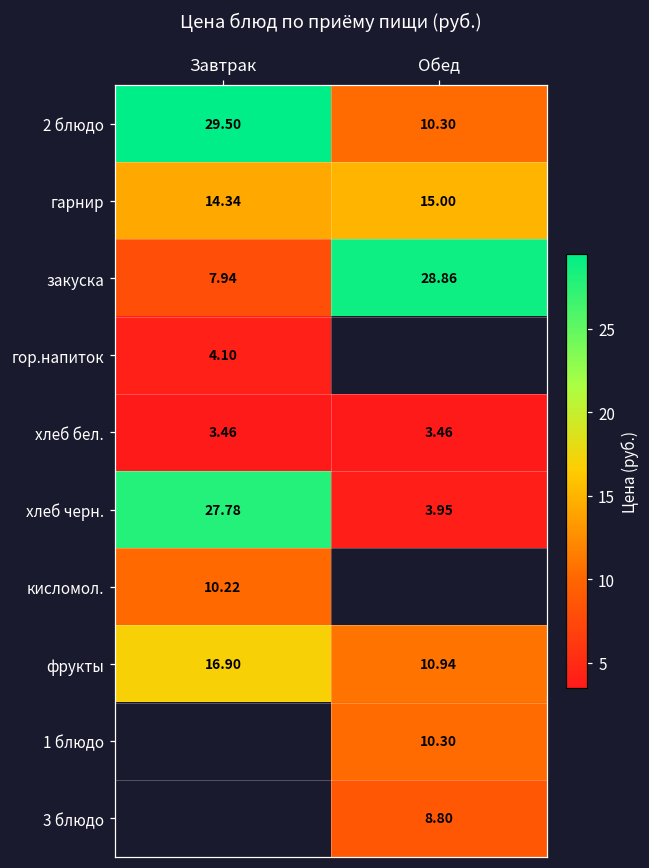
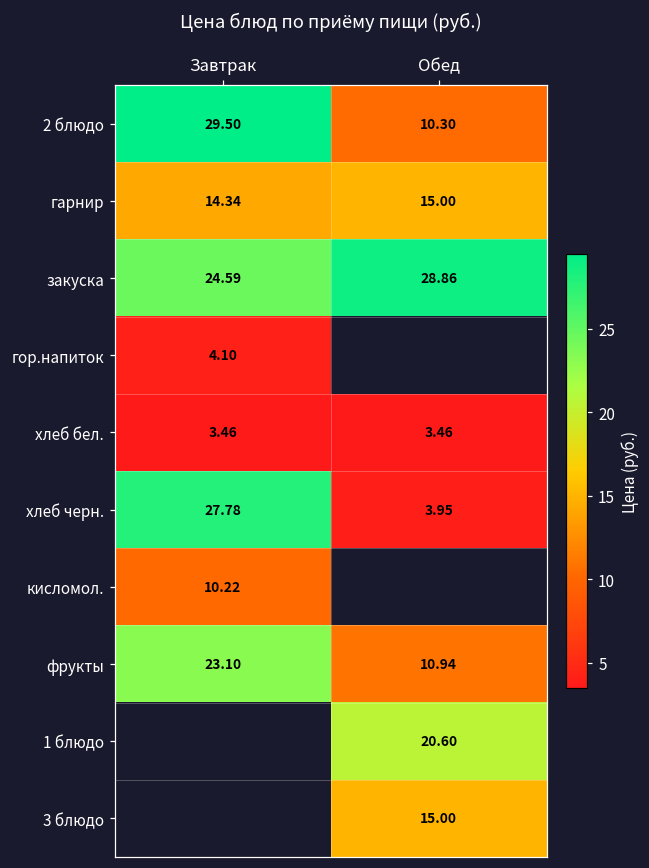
закуска, Завтрак: 7.94 -> 24.59
фрукты, Завтрак: 16.90 -> 23.10
1 блюдо, Обед: 10.30 -> 20.60
3 блюдо, Обед: 8.80 -> 15.00
